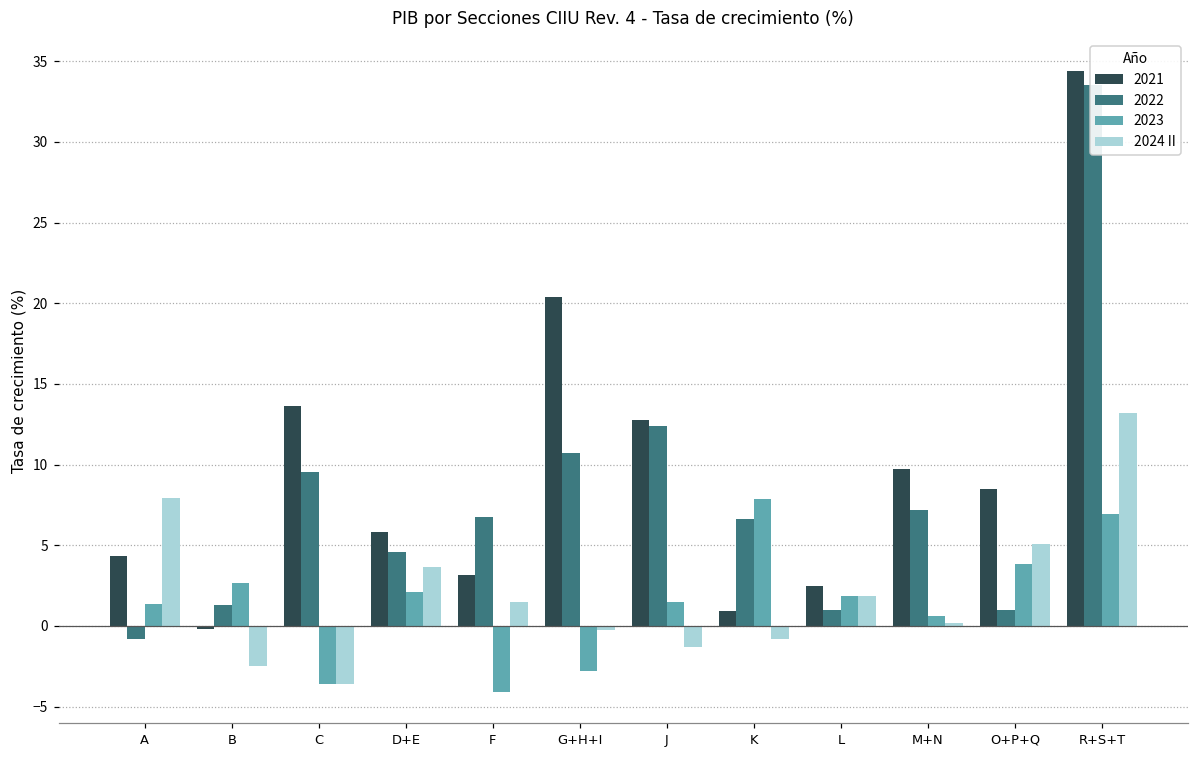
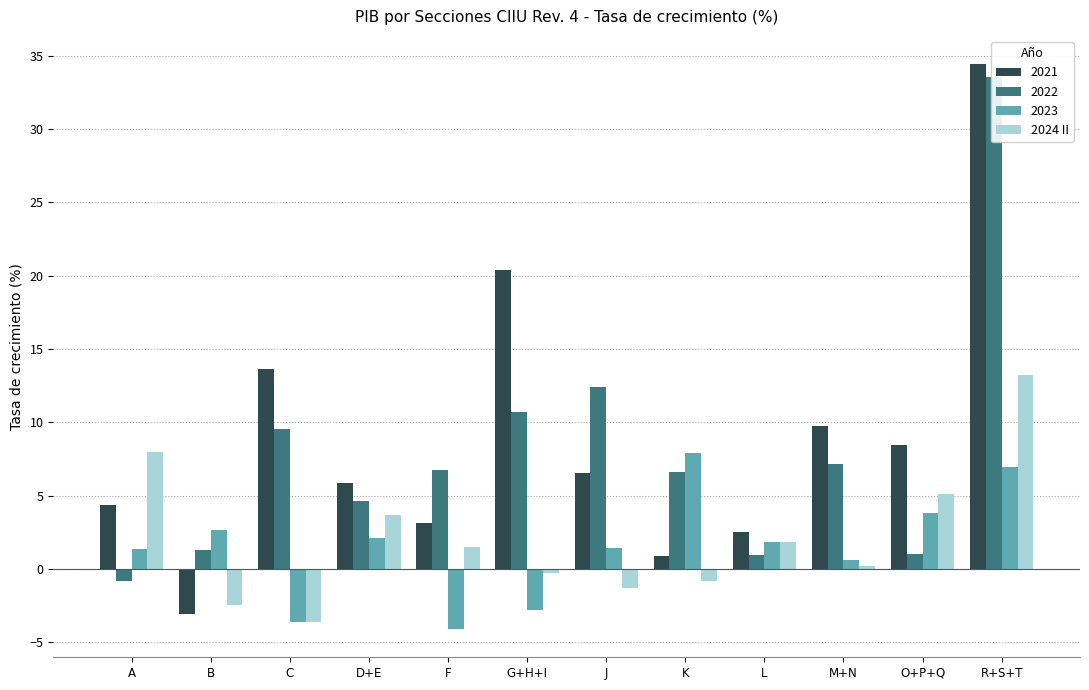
2021, B: -0.2 -> -3.0
2021, J: 12.8 -> 6.6
